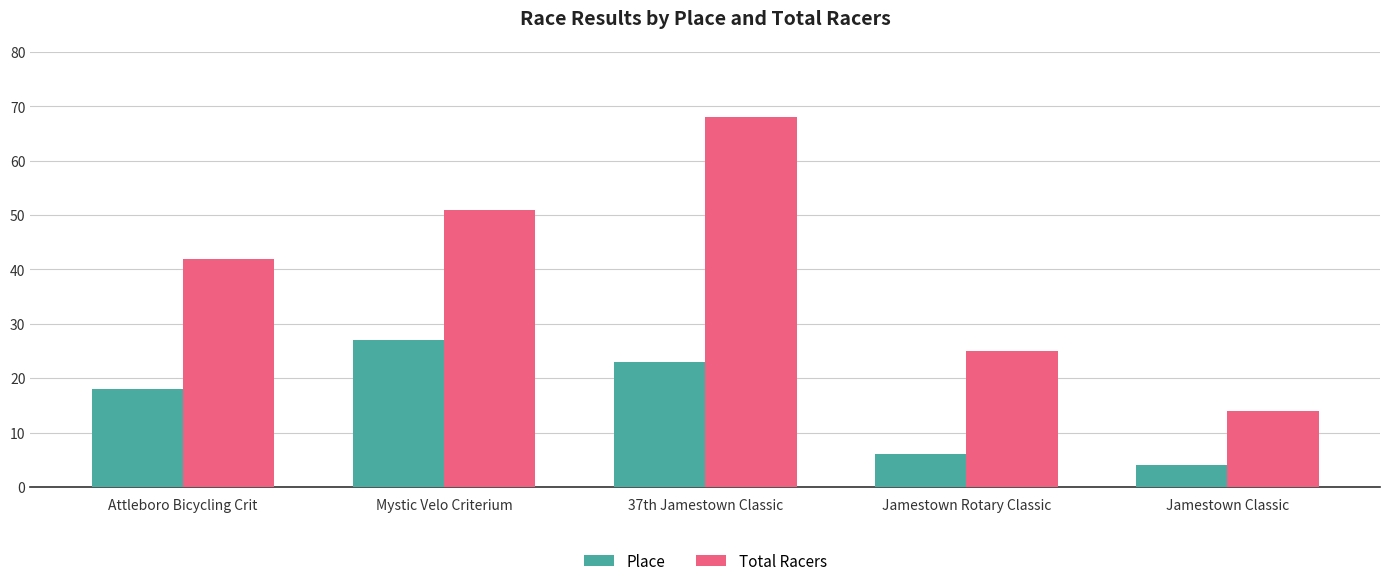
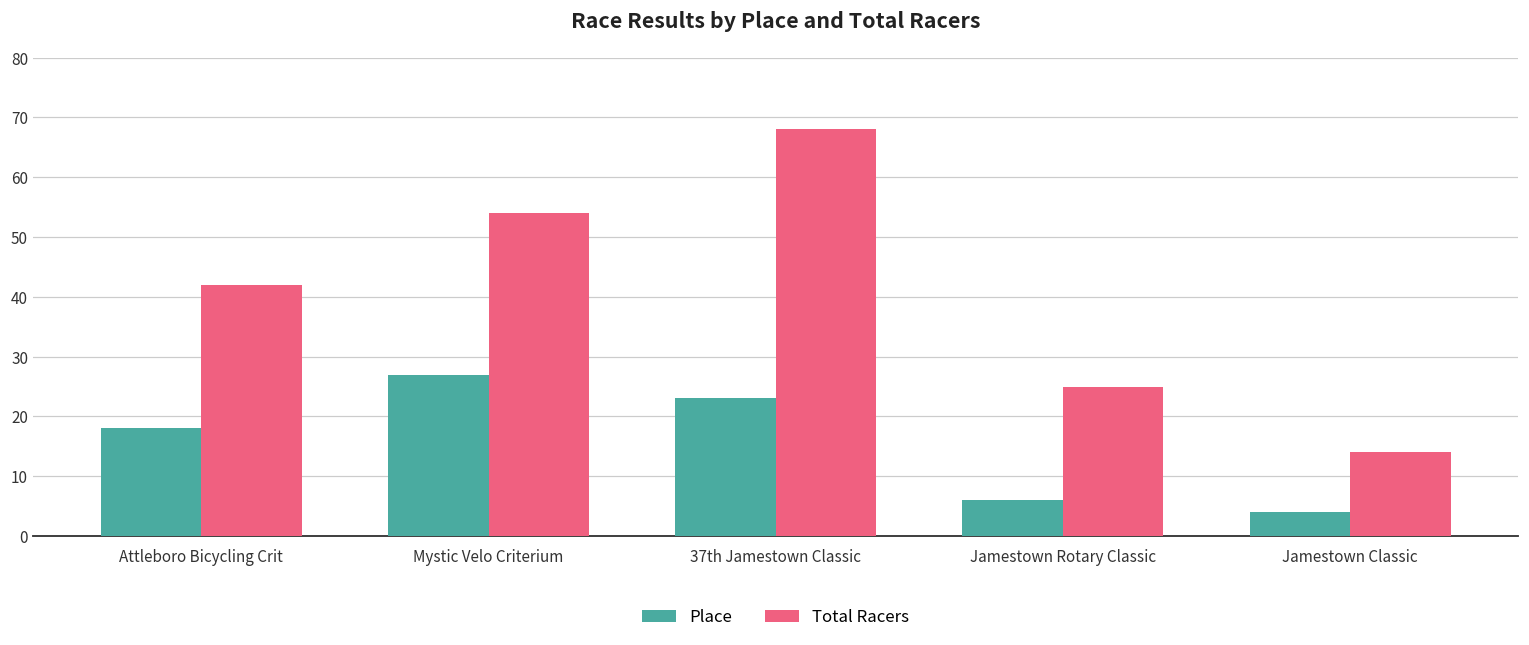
Total Racers, Mystic Velo Criterium: 51 -> 54
